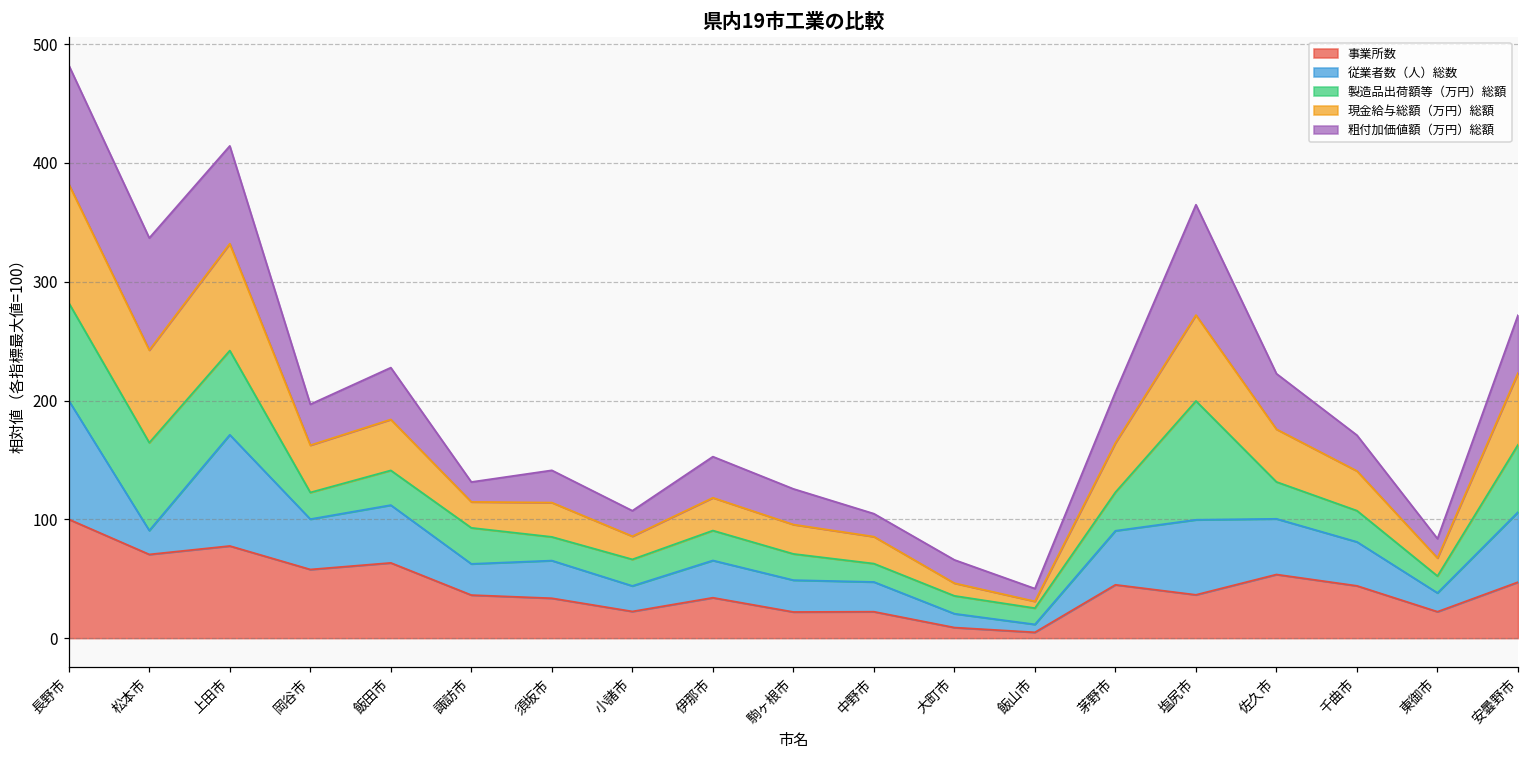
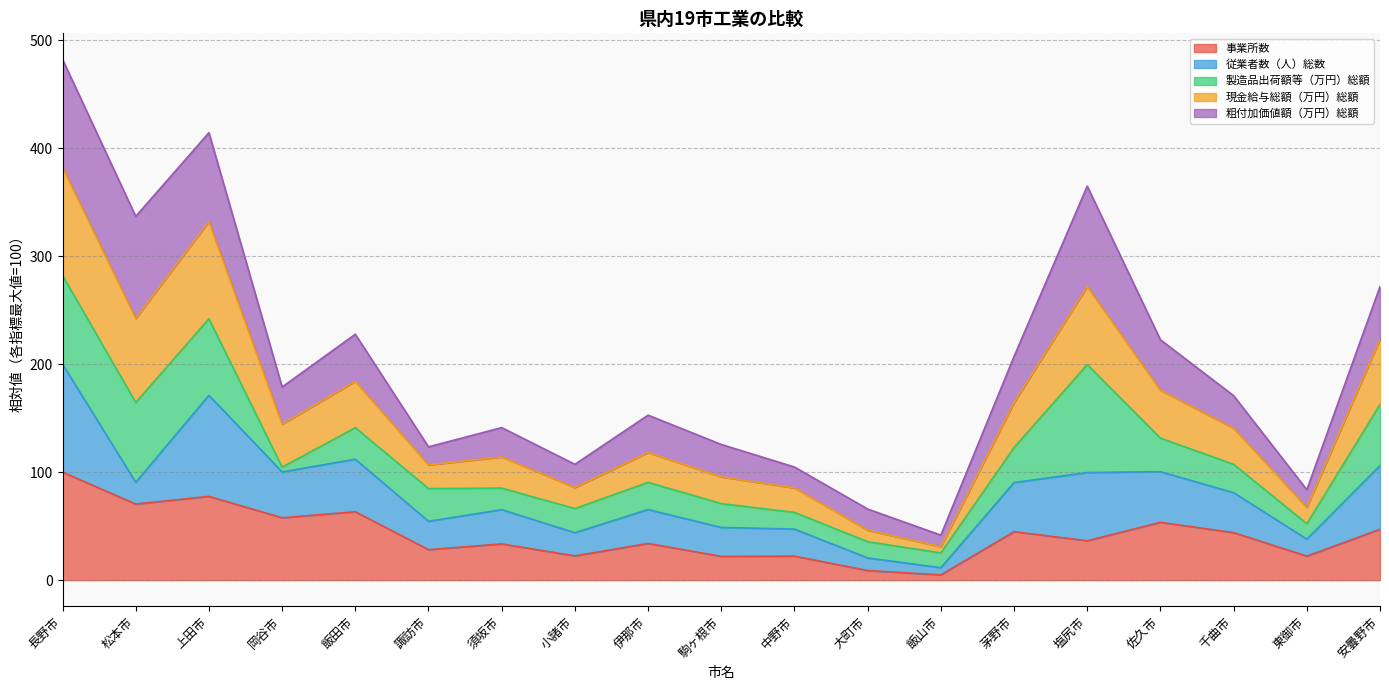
製造品出荷額等（万円）総額, 岡谷市: 22 -> 4
事業所数, 諏訪市: 36 -> 28
